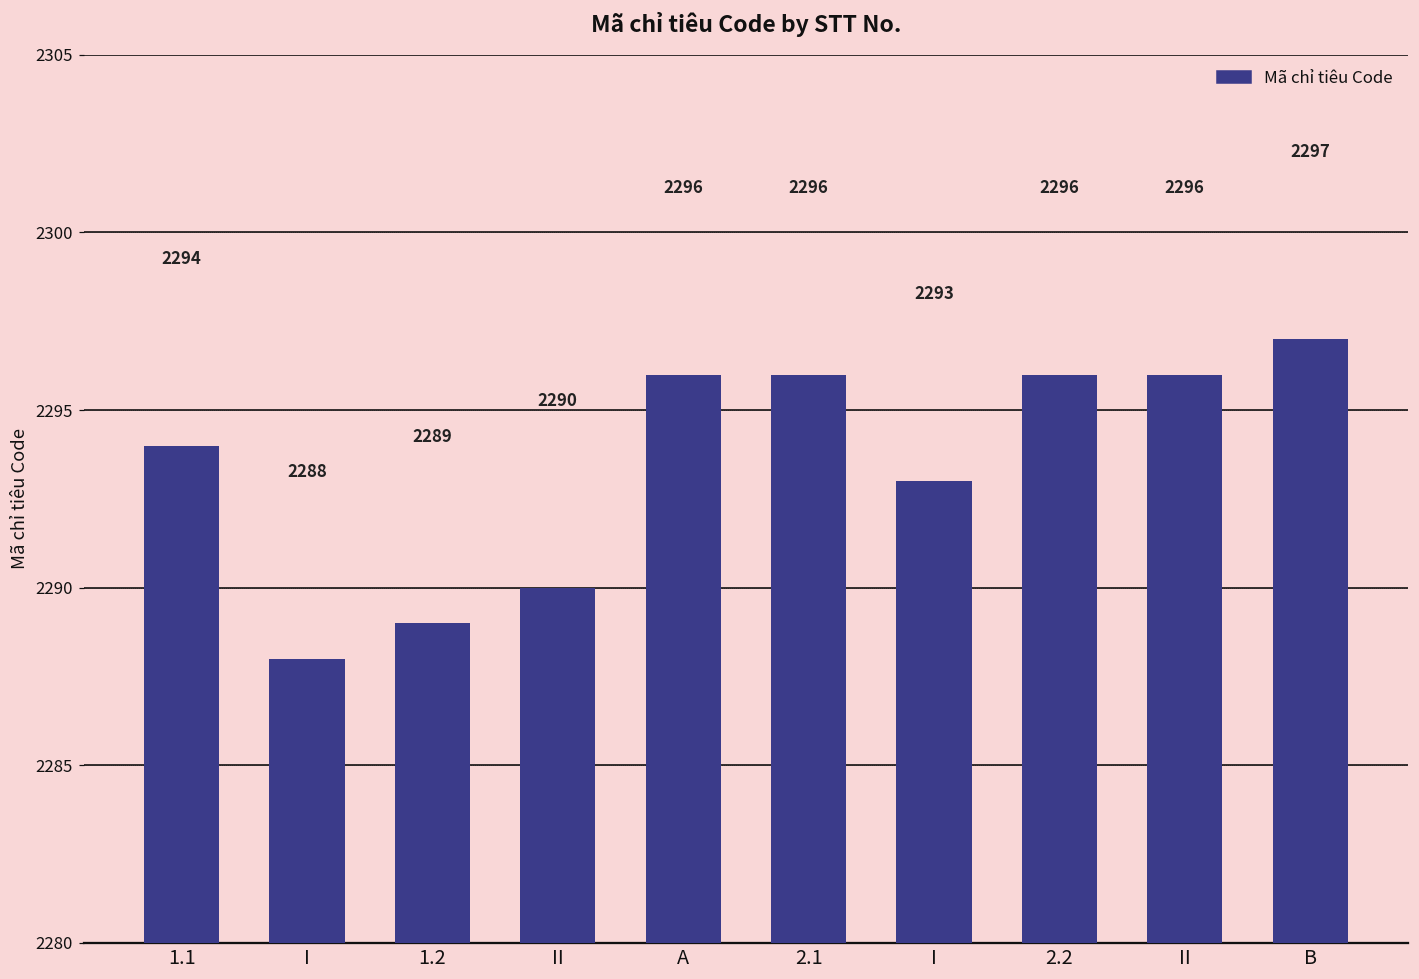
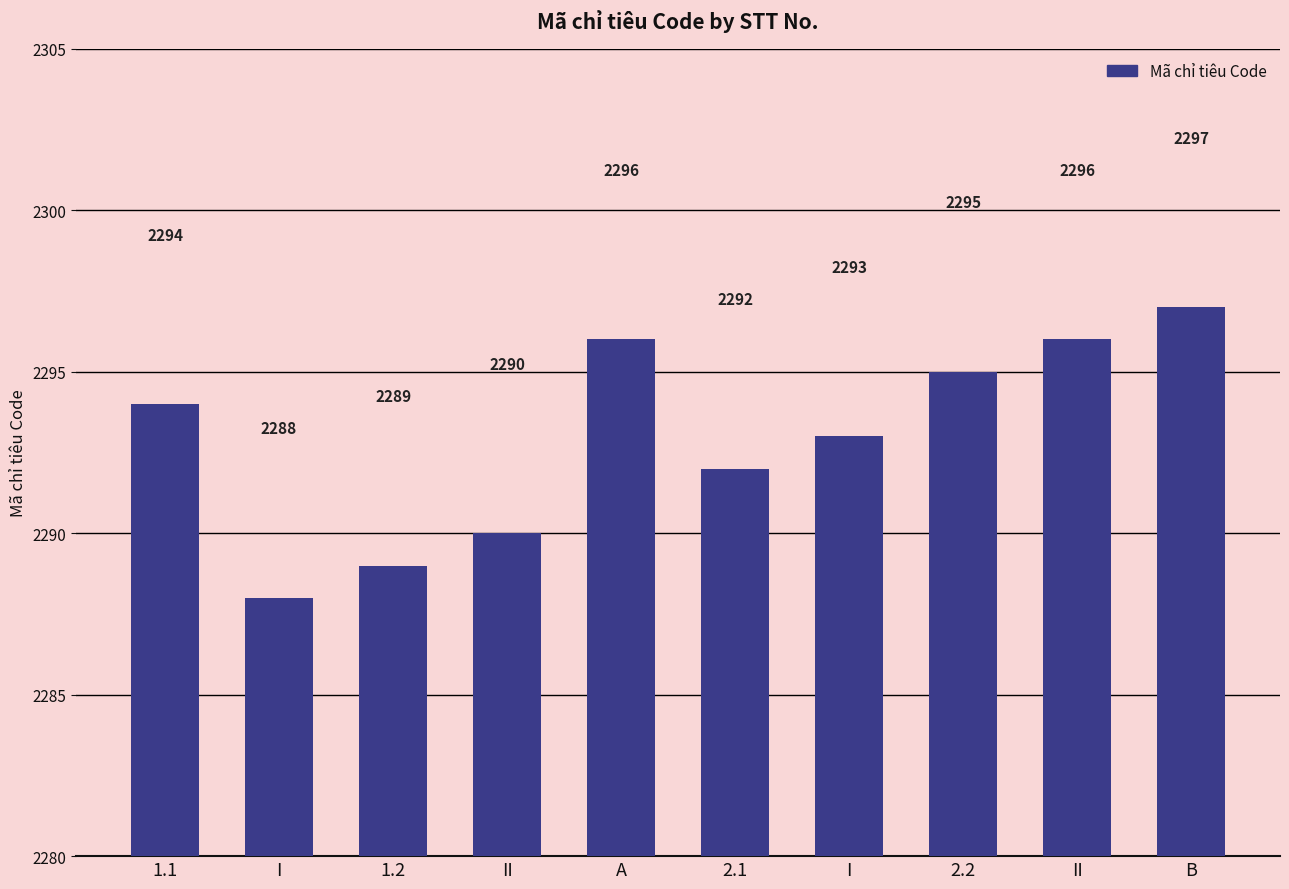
2.1: 2296 -> 2292
2.2: 2296 -> 2295
